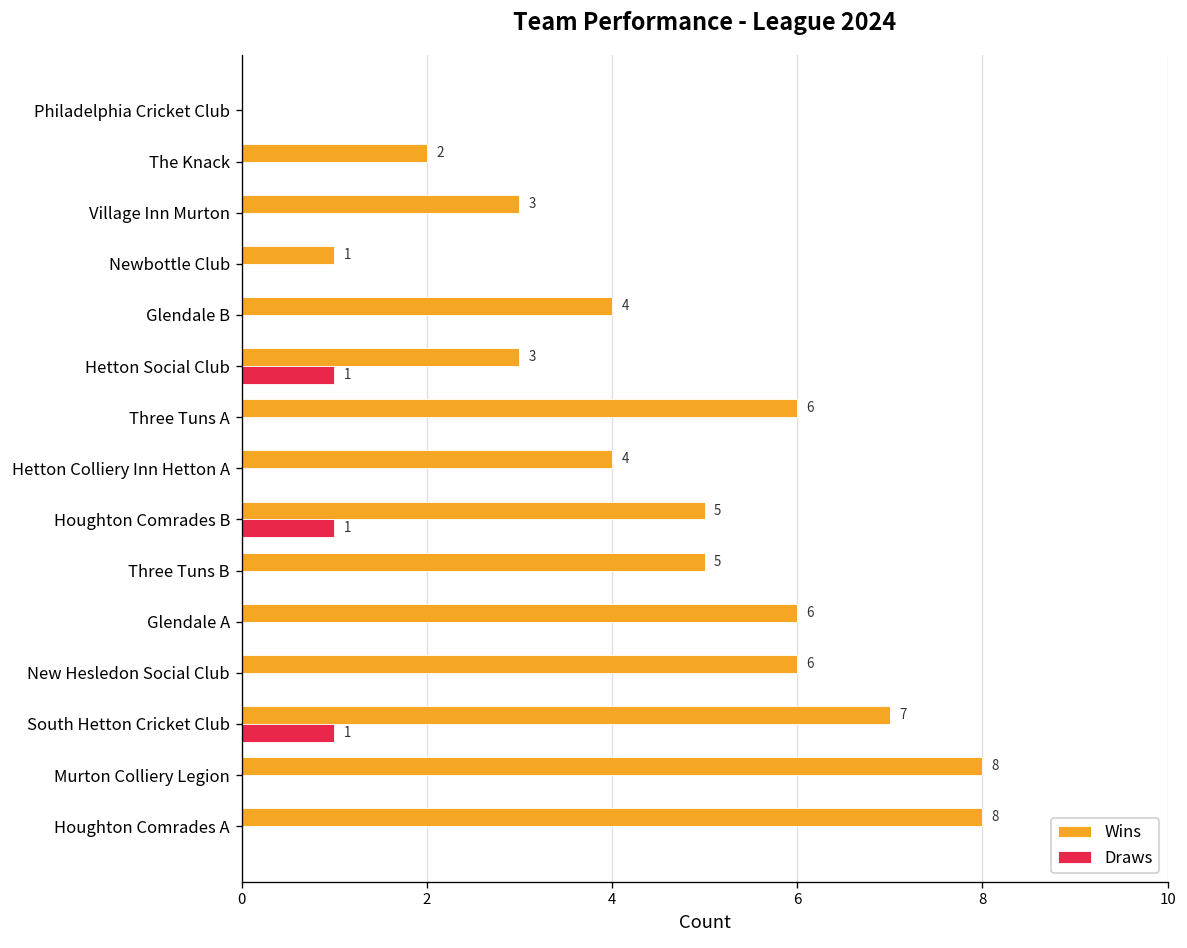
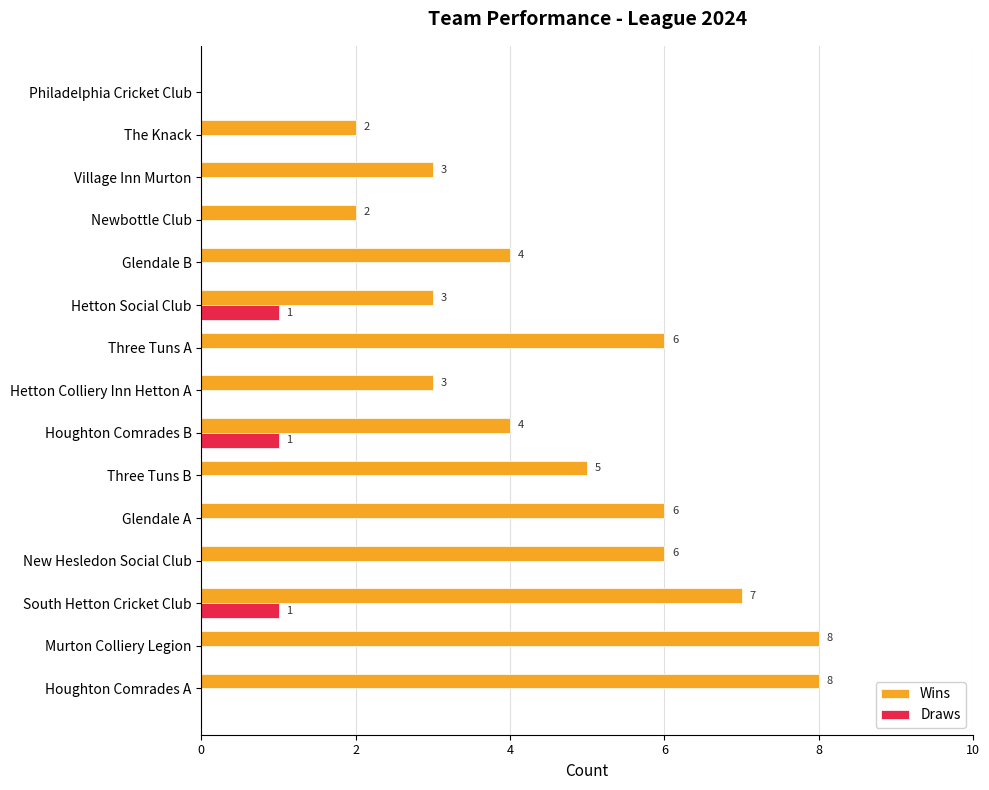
Wins, Newbottle Club: 1 -> 2
Wins, Hetton Colliery Inn Hetton A: 4 -> 3
Wins, Houghton Comrades B: 5 -> 4
